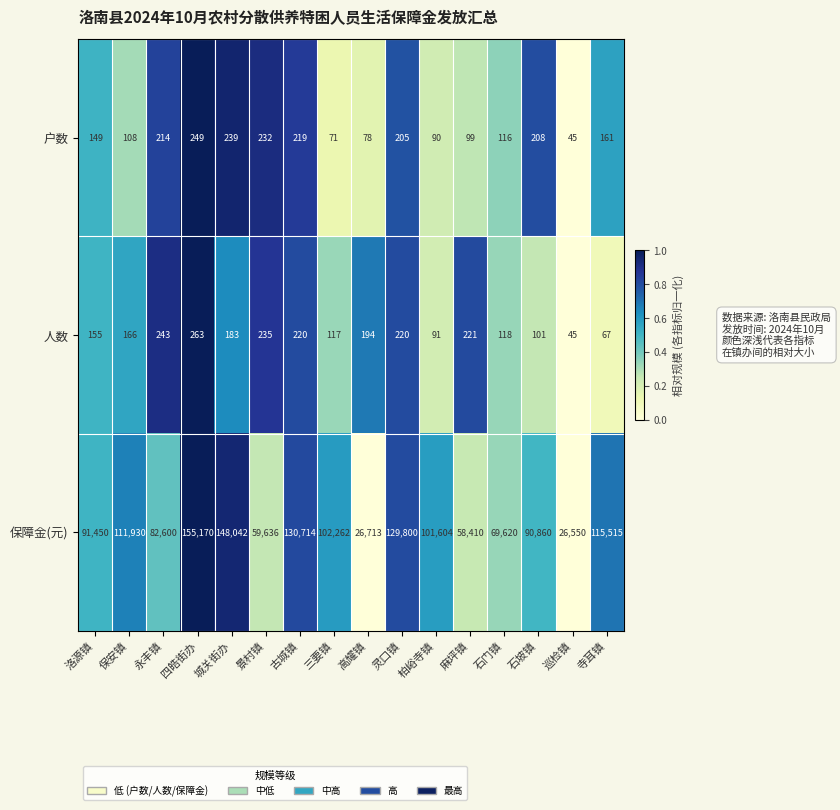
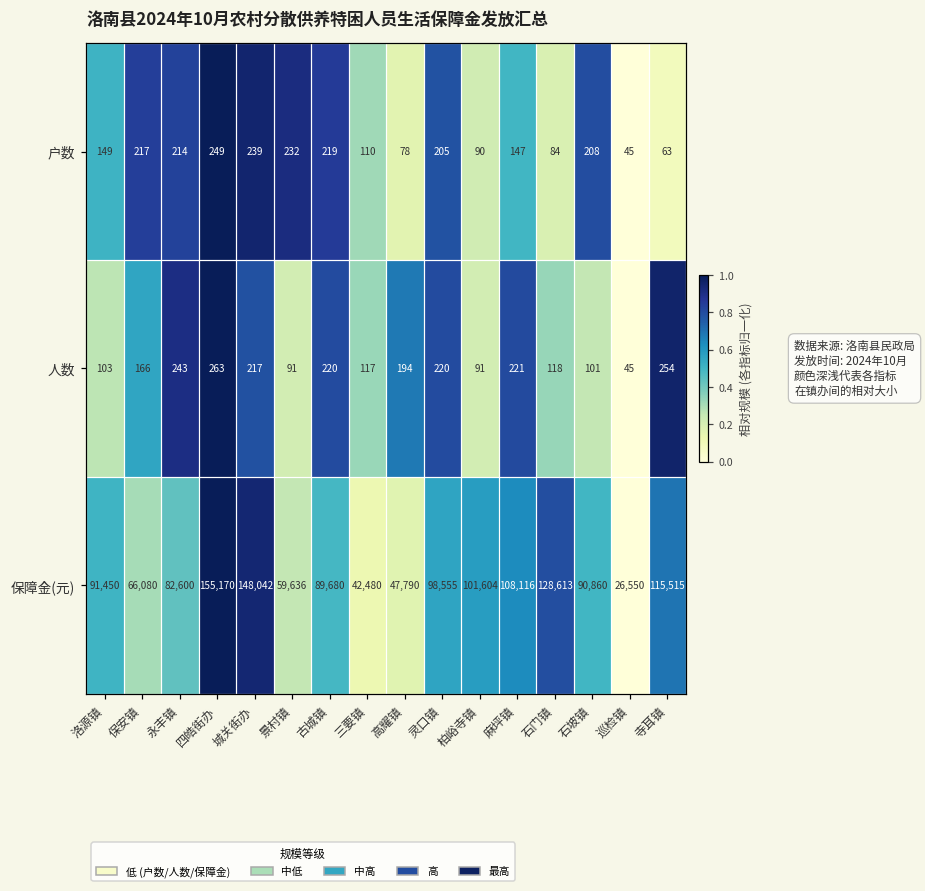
户数, 保安镇: 108 -> 217
户数, 三要镇: 71 -> 110
户数, 麻坪镇: 99 -> 147
户数, 石门镇: 116 -> 84
户数, 寺耳镇: 161 -> 63
人数, 洛源镇: 155 -> 103
人数, 城关街办: 183 -> 217
人数, 景村镇: 235 -> 91
人数, 寺耳镇: 67 -> 254
保障金(元), 保安镇: 111,930 -> 66,080
保障金(元), 古城镇: 130,714 -> 89,680
保障金(元), 三要镇: 102,262 -> 42,480
保障金(元), 高耀镇: 26,713 -> 47,790
保障金(元), 灵口镇: 129,800 -> 98,555
保障金(元), 麻坪镇: 58,410 -> 108,116
保障金(元), 石门镇: 69,620 -> 128,613
